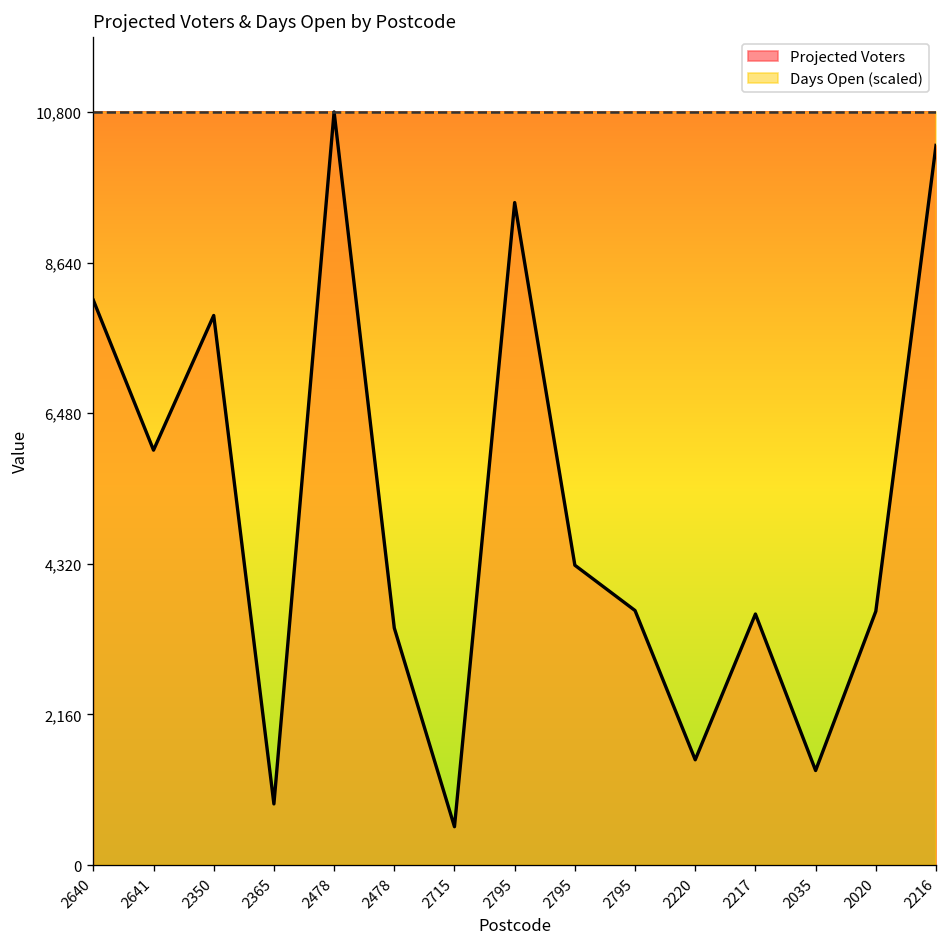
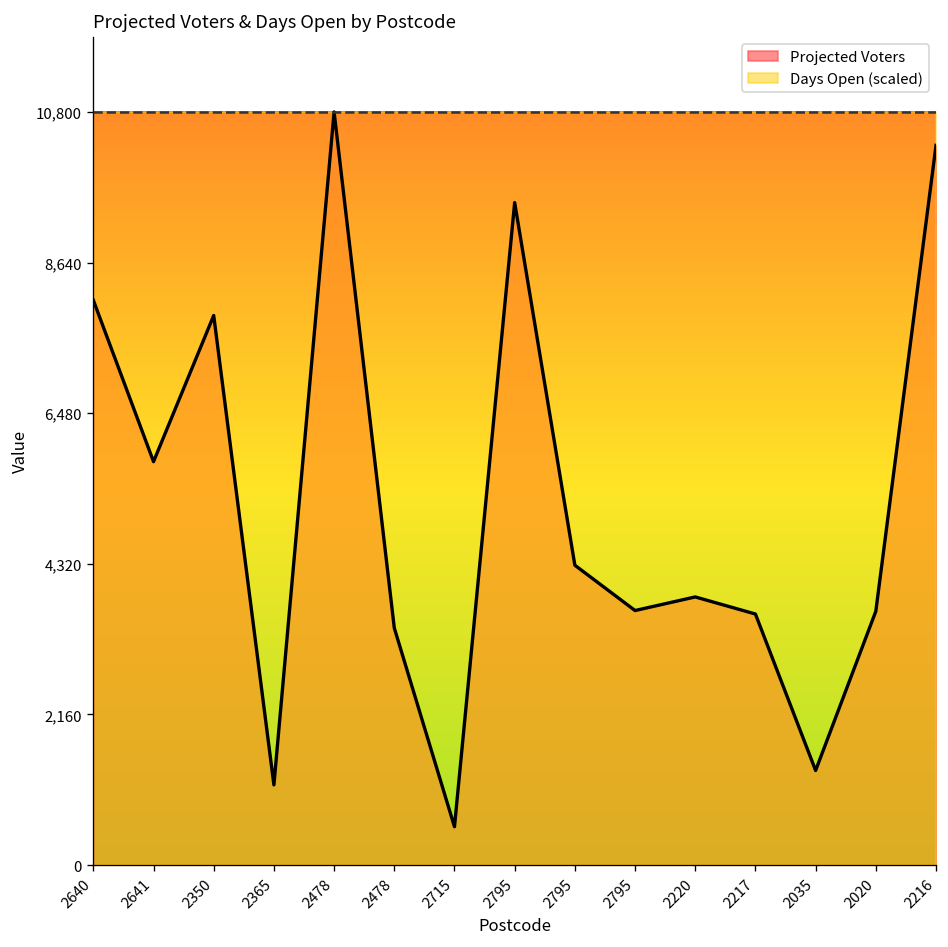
Projected Voters, 2641: 6,000 -> 5,800
Projected Voters, 2365: 900 -> 1,200
Projected Voters, 2220: 1,500 -> 3,800
